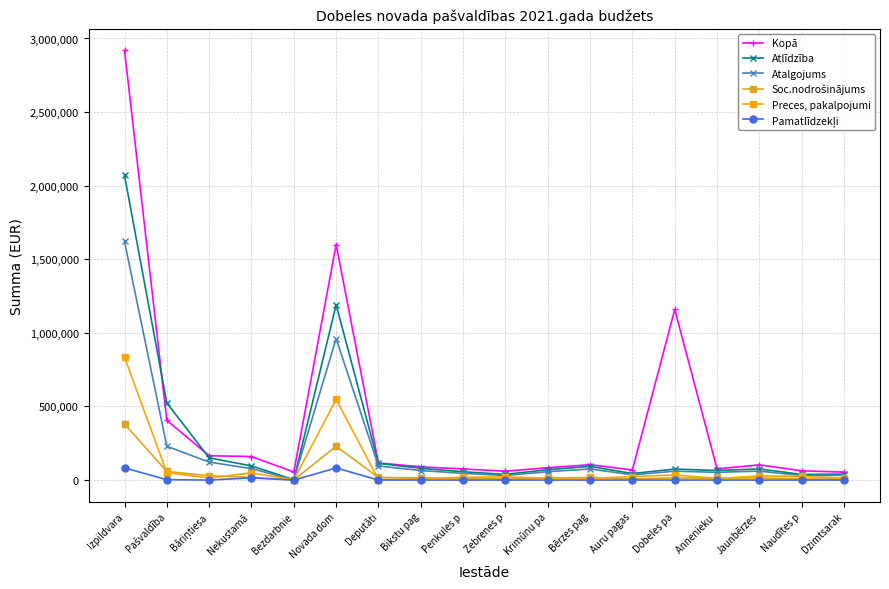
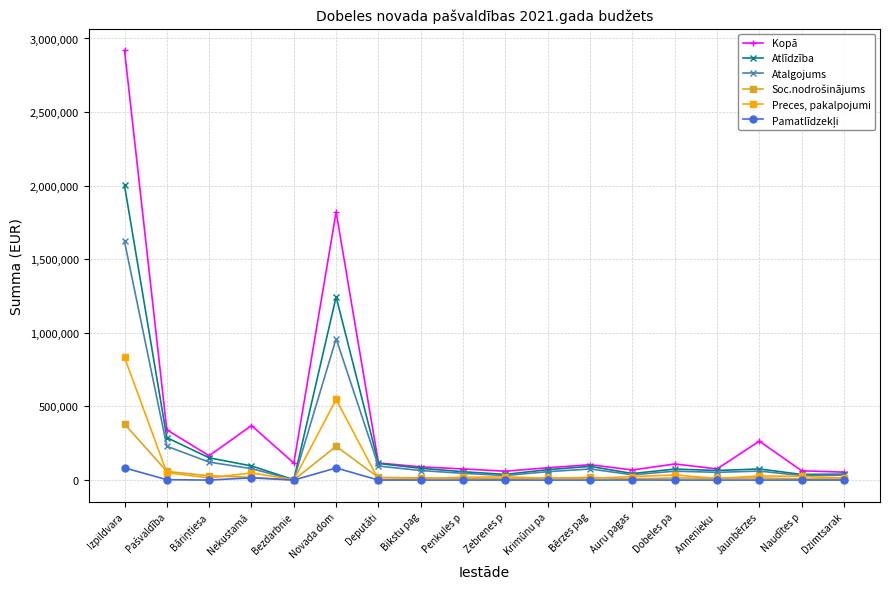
Atlīdzība, Izpildvara: 2,070,000 -> 2,000,000
Kopā, Pašvaldība: 410,000 -> 340,000
Atlīdzība, Pašvaldība: 520,000 -> 290,000
Kopā, Nekustamā: 160,000 -> 370,000
Kopā, Bezdarbnie: 50,000 -> 120,000
Kopā, Novada dom: 1,600,000 -> 1,820,000
Atlīdzība, Novada dom: 1,190,000 -> 1,240,000
Kopā, Dobeles pa: 1,160,000 -> 110,000
Kopā, Jaunbērzes: 100,000 -> 260,000
